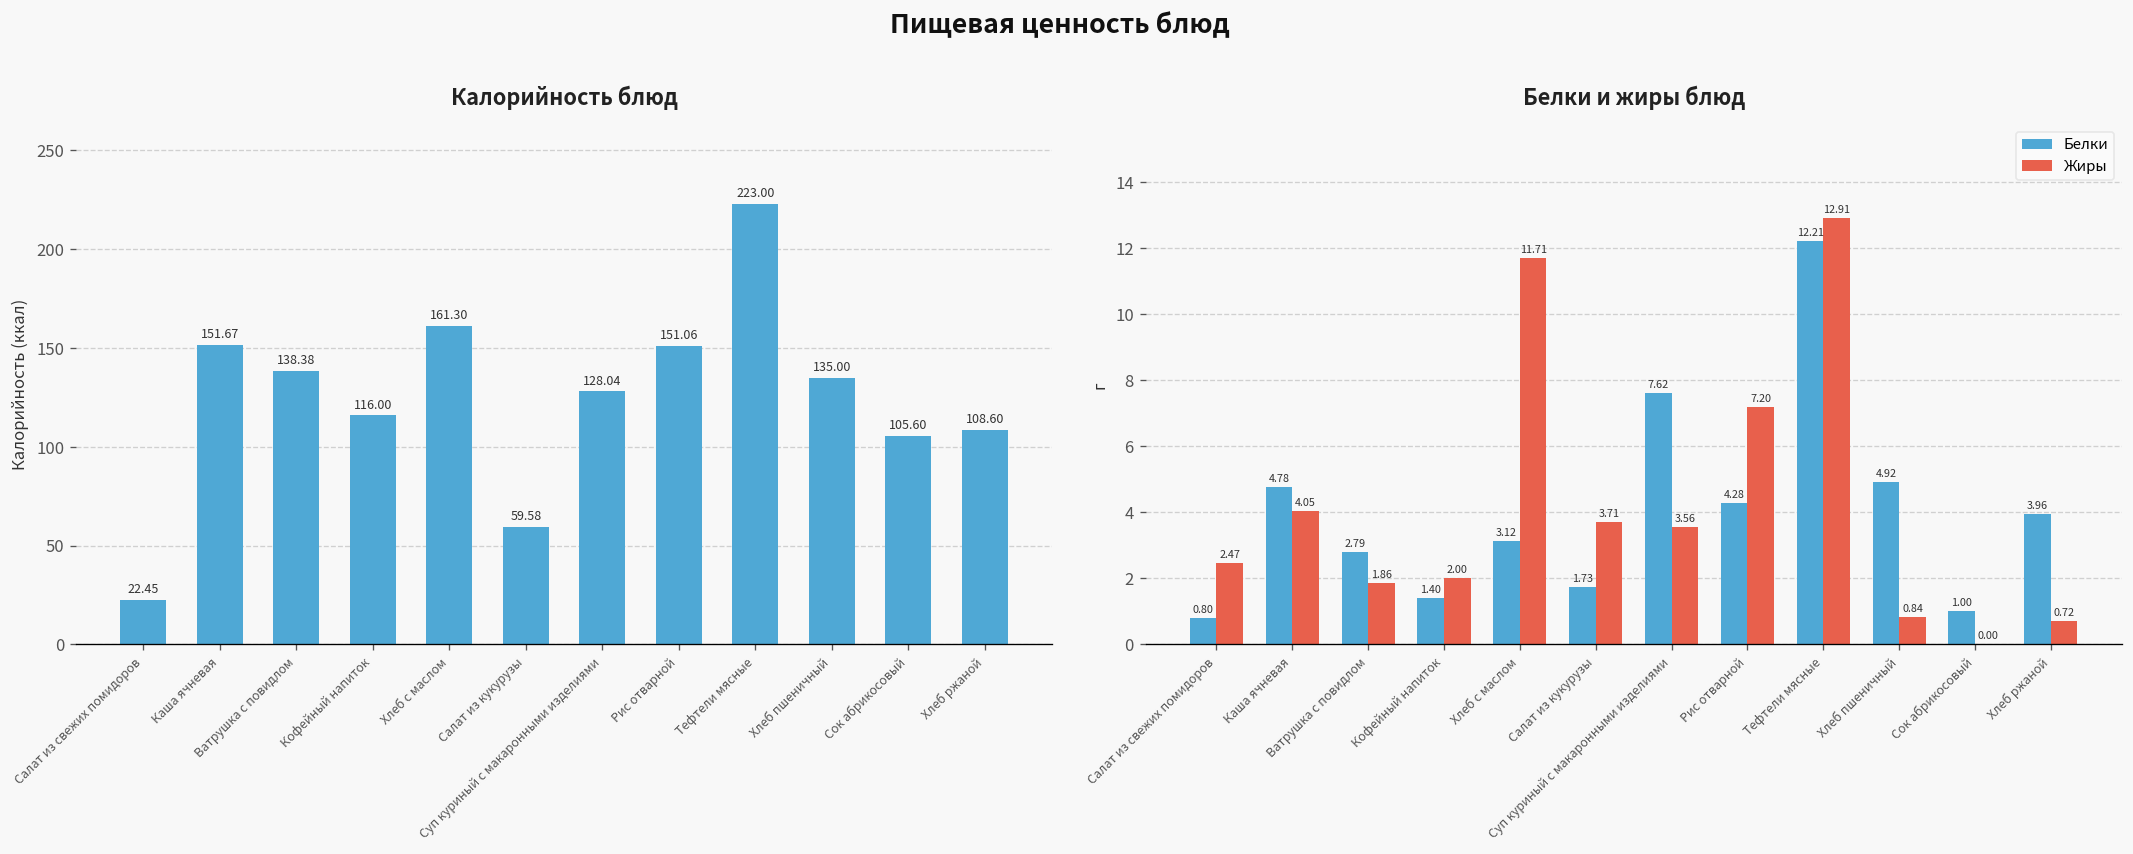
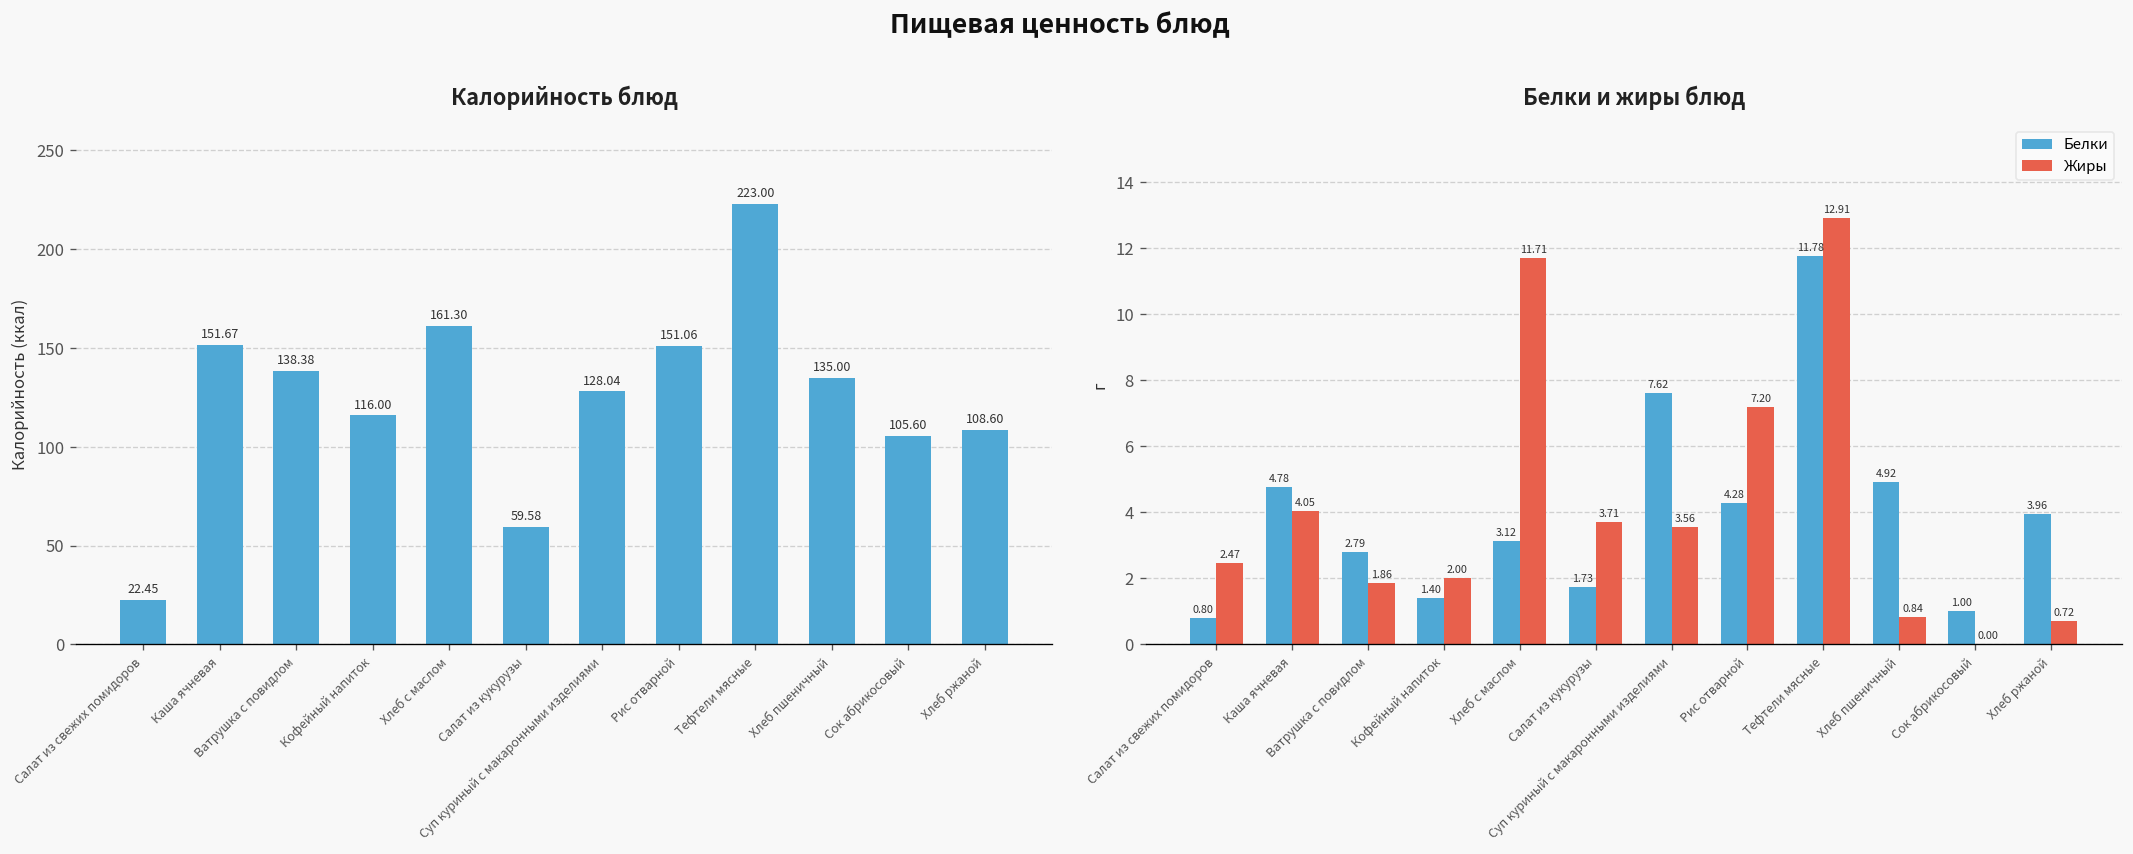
Белки и жиры блюд, Белки, Тефтели мясные: 12.21 -> 11.78
